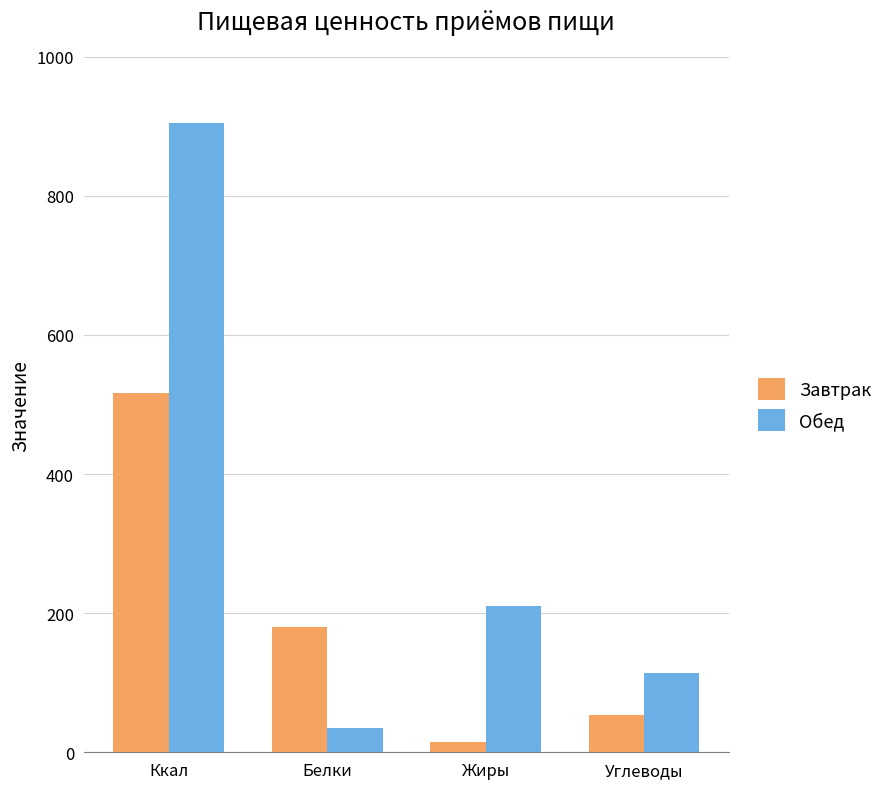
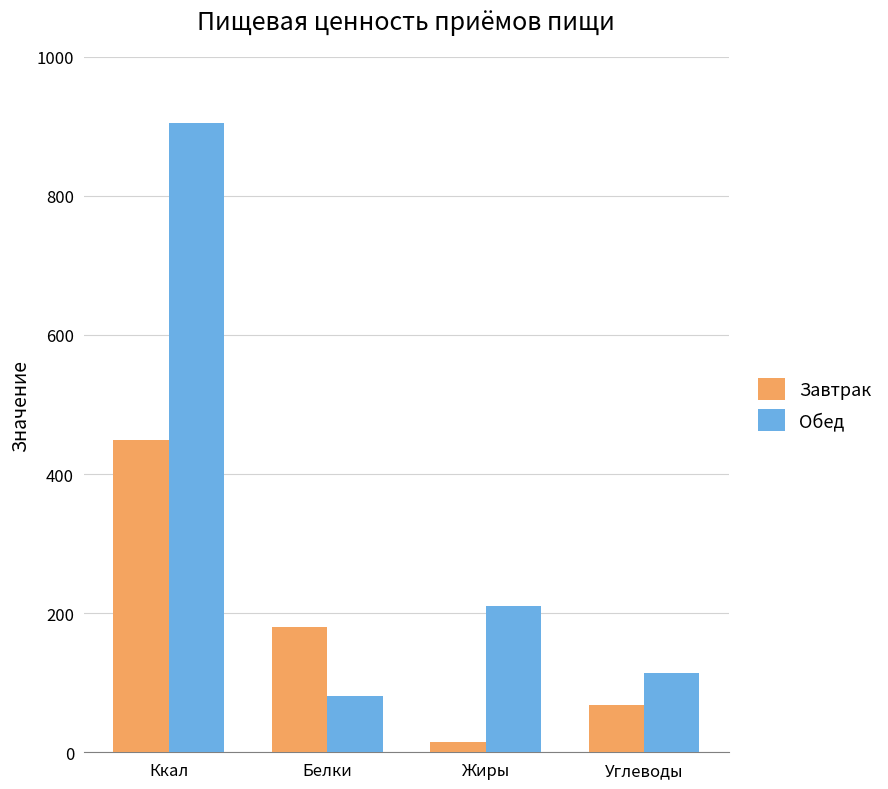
Завтрак, Ккал: 520 -> 450
Обед, Белки: 30 -> 80
Завтрак, Углеводы: 50 -> 70
